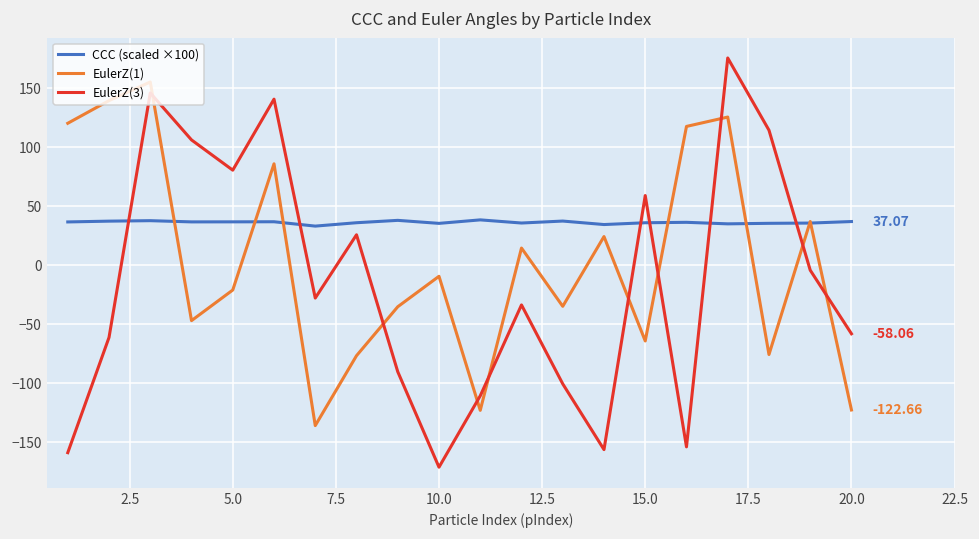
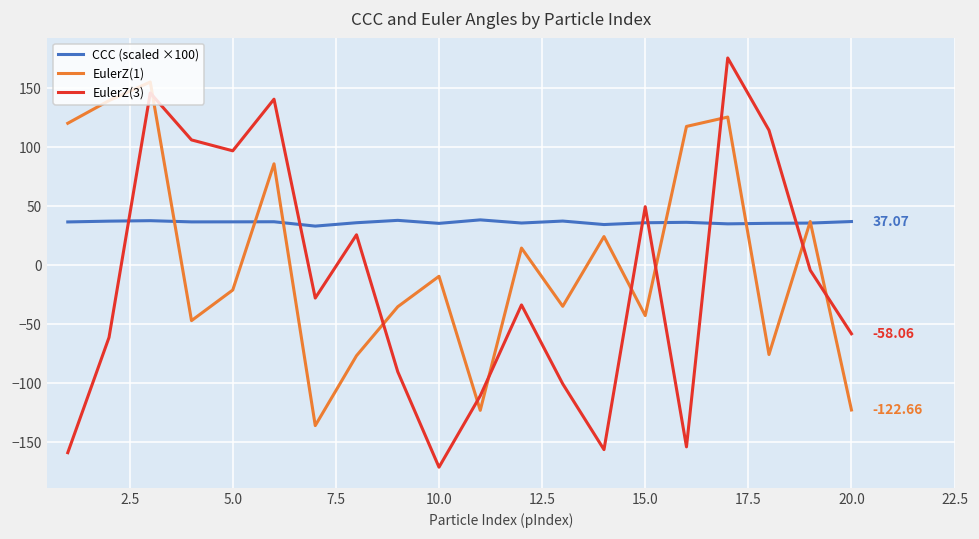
EulerZ(3), 5.0: 81 -> 97
EulerZ(1), 15.0: -64 -> -43
EulerZ(3), 15.0: 59 -> 50
